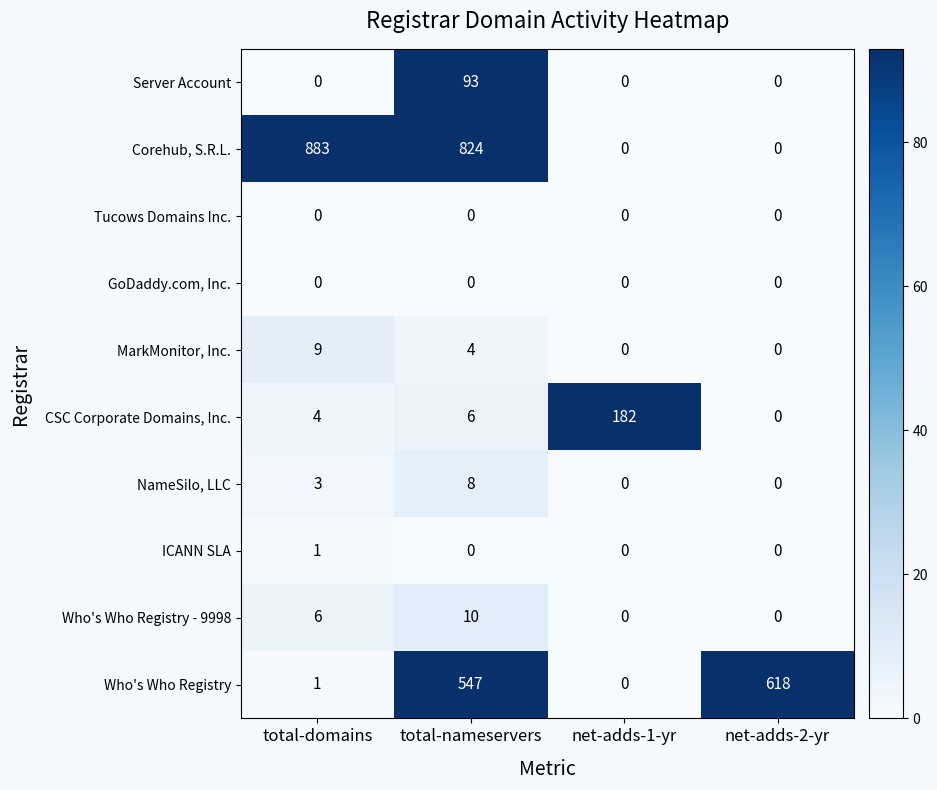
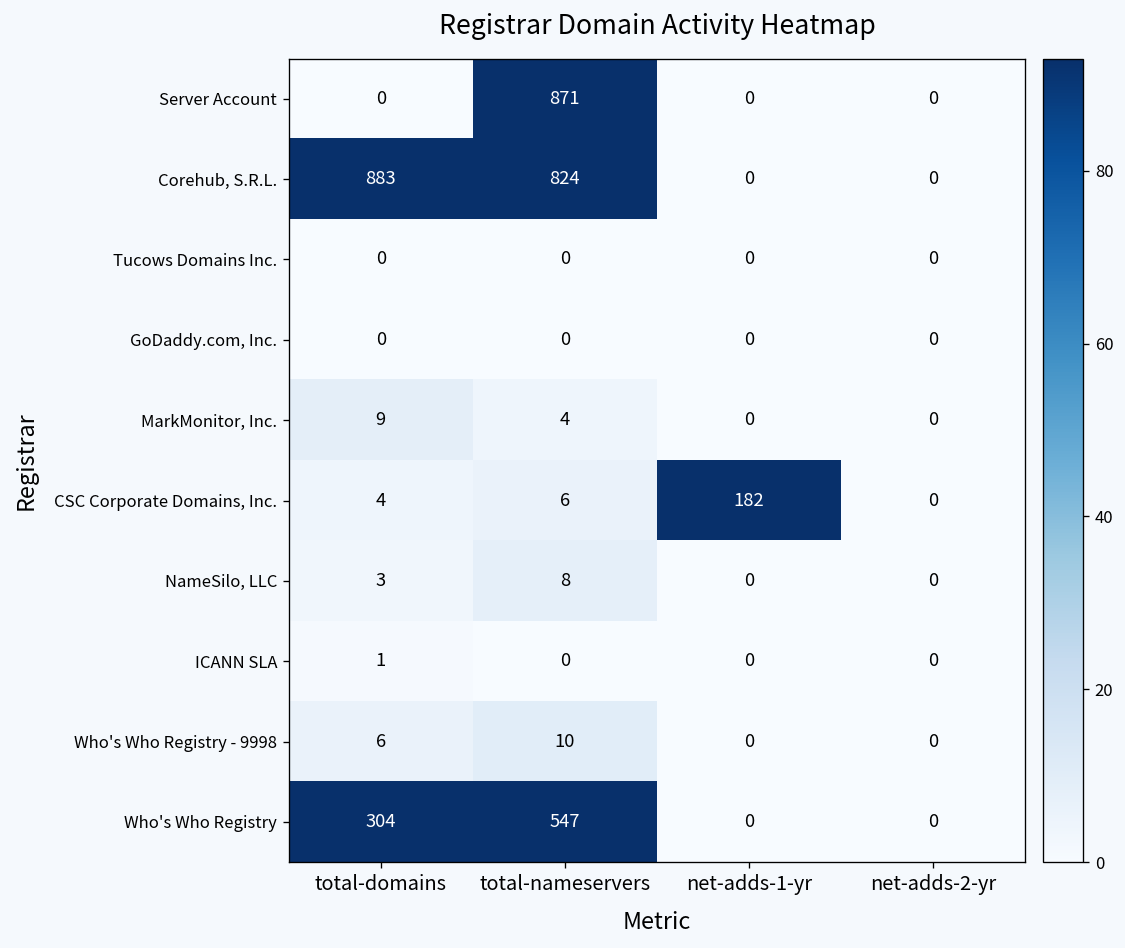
Server Account, total-nameservers: 93 -> 871
Who's Who Registry, total-domains: 1 -> 304
Who's Who Registry, net-adds-2-yr: 618 -> 0
